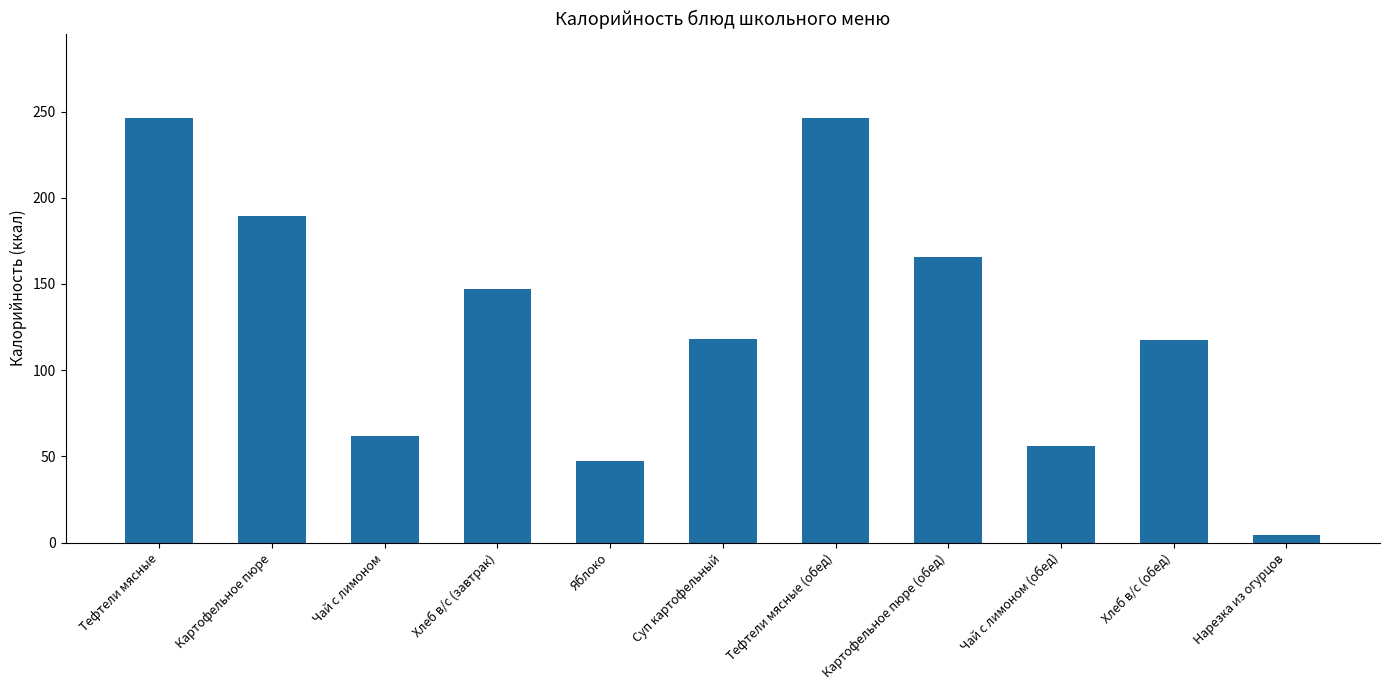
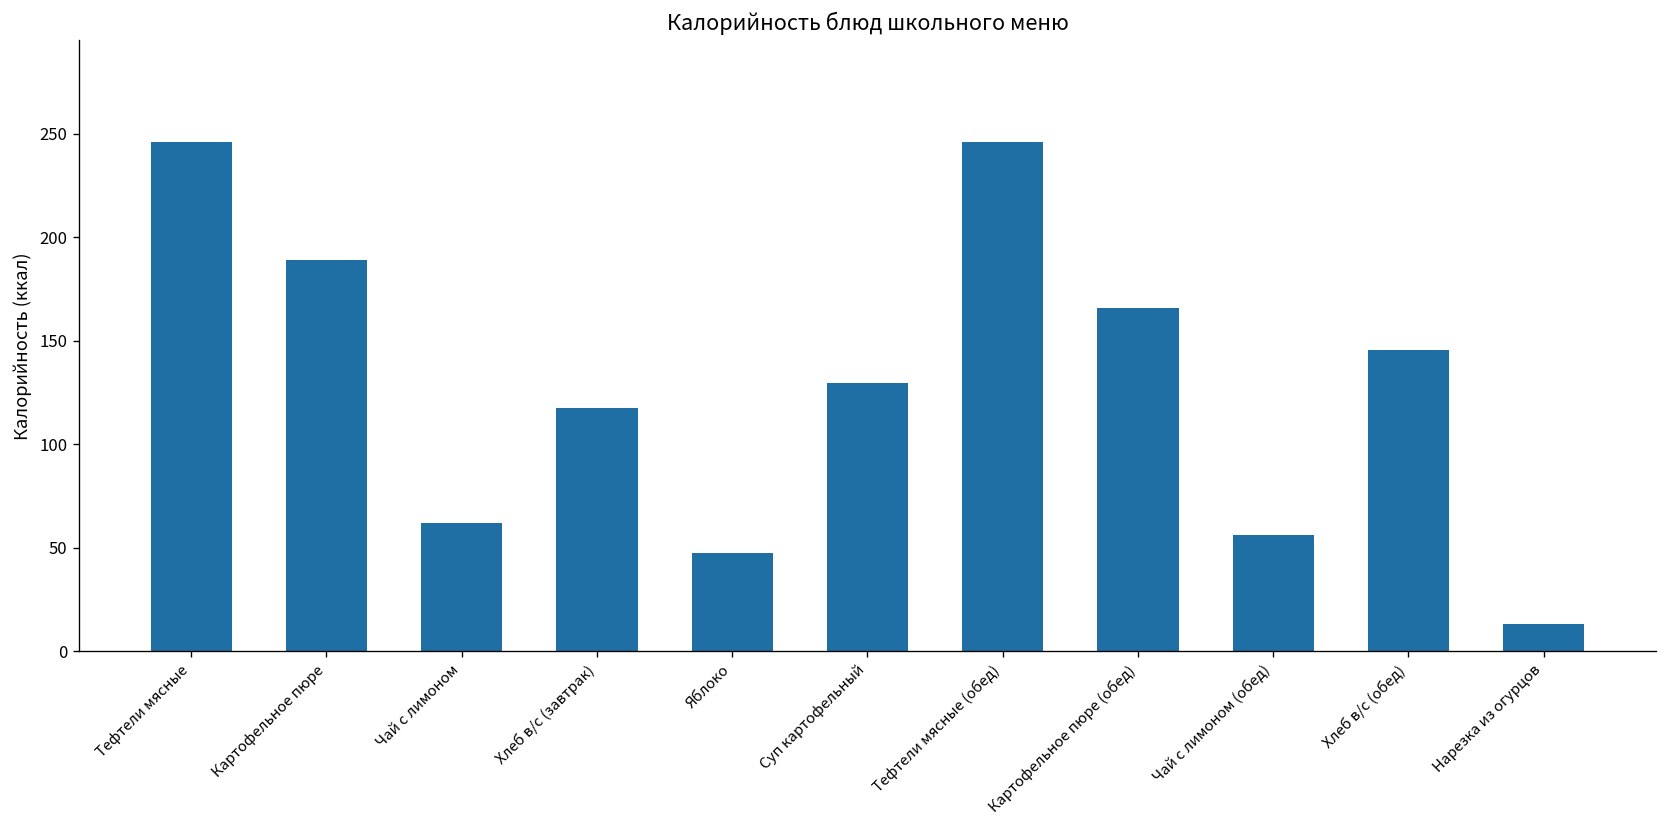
Хлеб в/с (завтрак): 147 -> 118
Суп картофельный: 118 -> 130
Хлеб в/с (обед): 118 -> 146
Нарезка из огурцов: 5 -> 13
